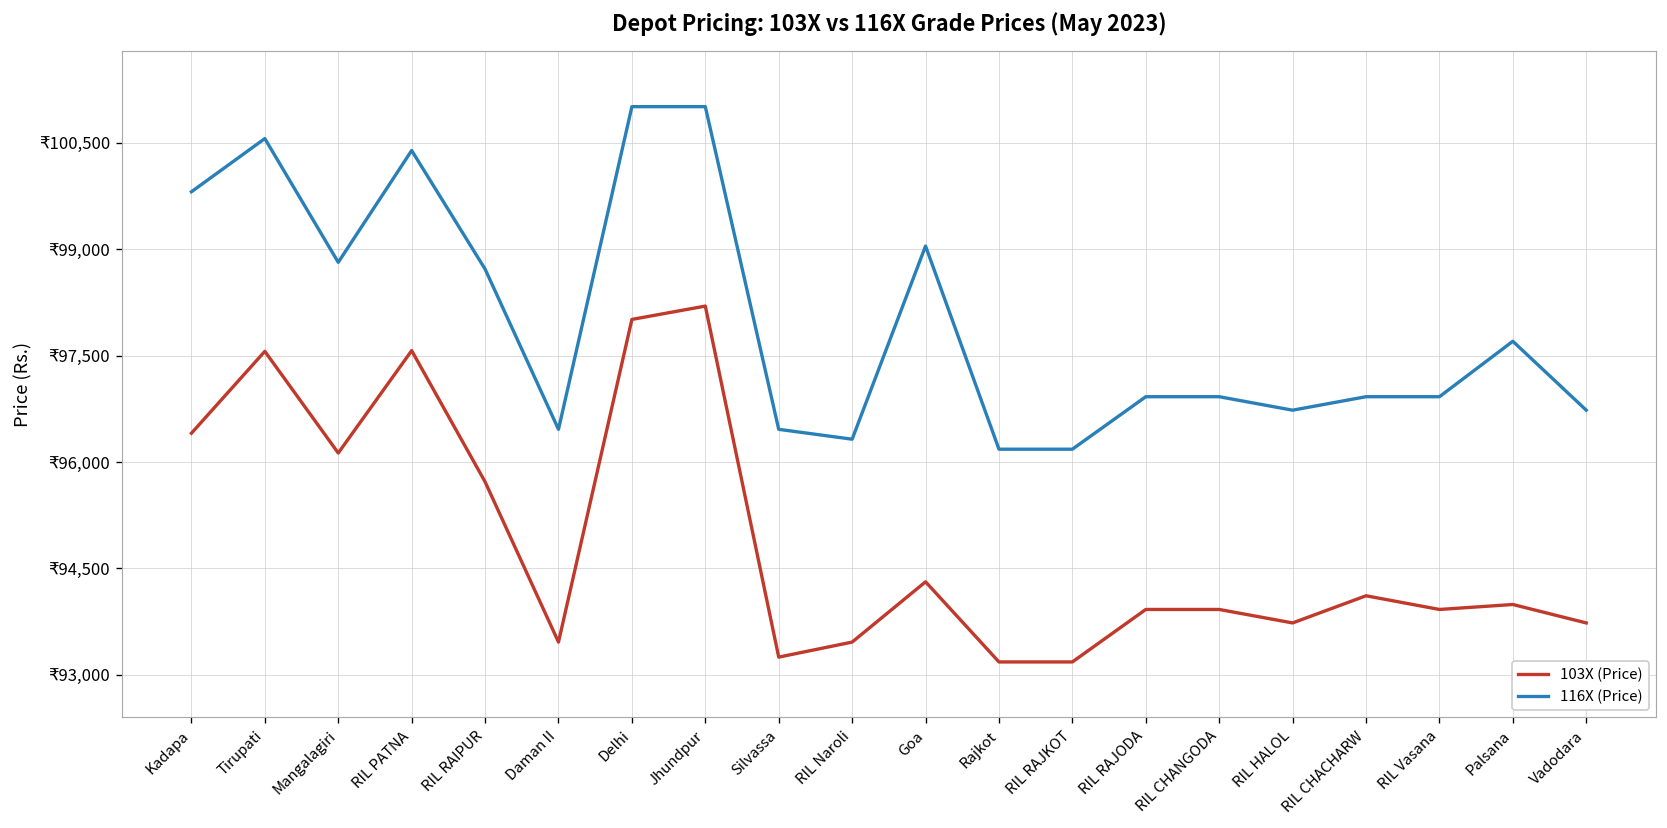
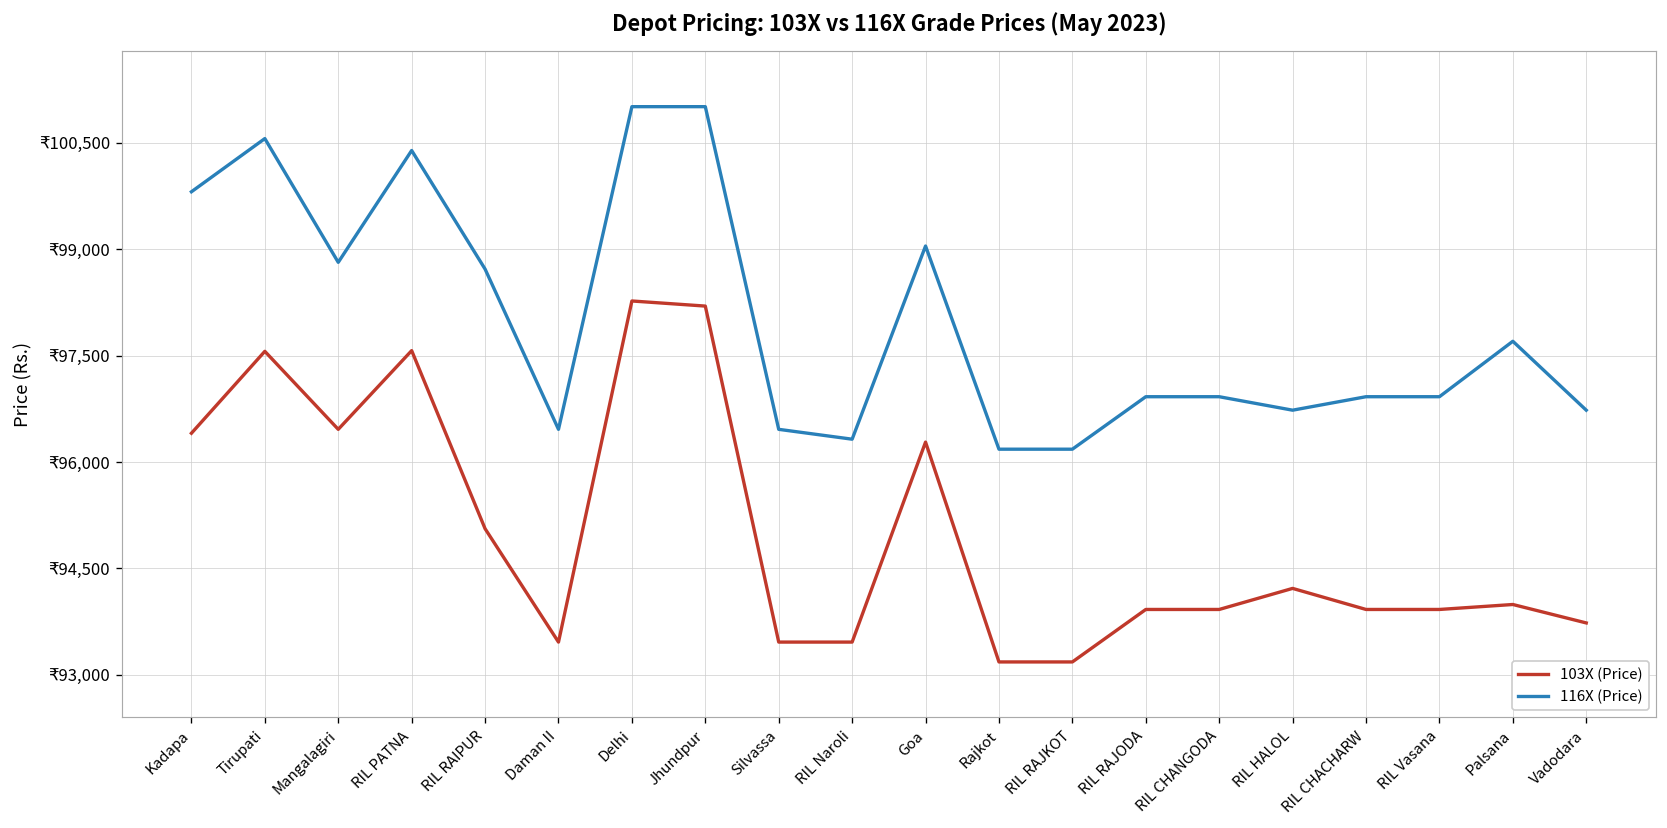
103X (Price), Mangalagiri: ₹96,100 -> ₹96,500
103X (Price), RIL RAIPUR: ₹95,700 -> ₹95,100
103X (Price), Delhi: ₹98,000 -> ₹98,300
103X (Price), Silvassa: ₹93,200 -> ₹93,500
103X (Price), Goa: ₹94,300 -> ₹96,300
103X (Price), RIL HALOL: ₹93,700 -> ₹94,200
103X (Price), RIL CHACHARW: ₹94,100 -> ₹93,900
